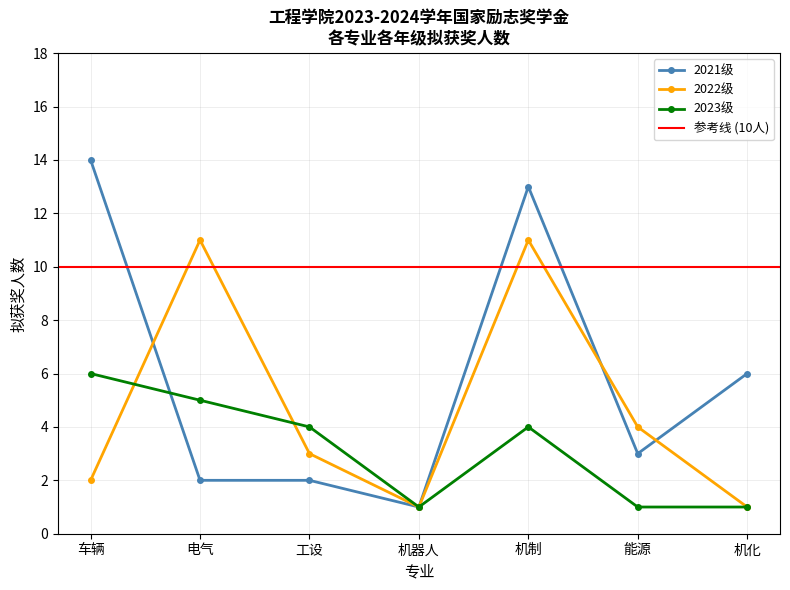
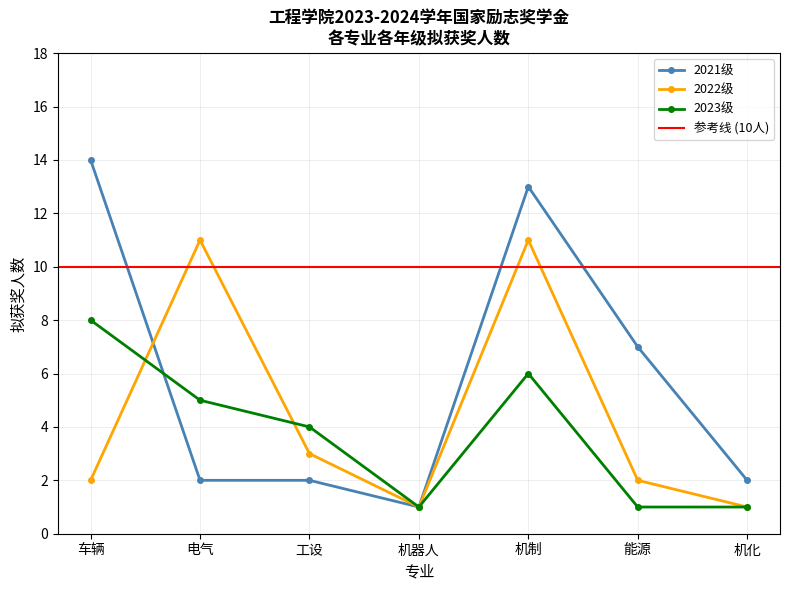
2023级, 车辆: 6 -> 8
2023级, 机制: 4 -> 6
2021级, 能源: 3 -> 7
2022级, 能源: 4 -> 2
2021级, 机化: 6 -> 2
